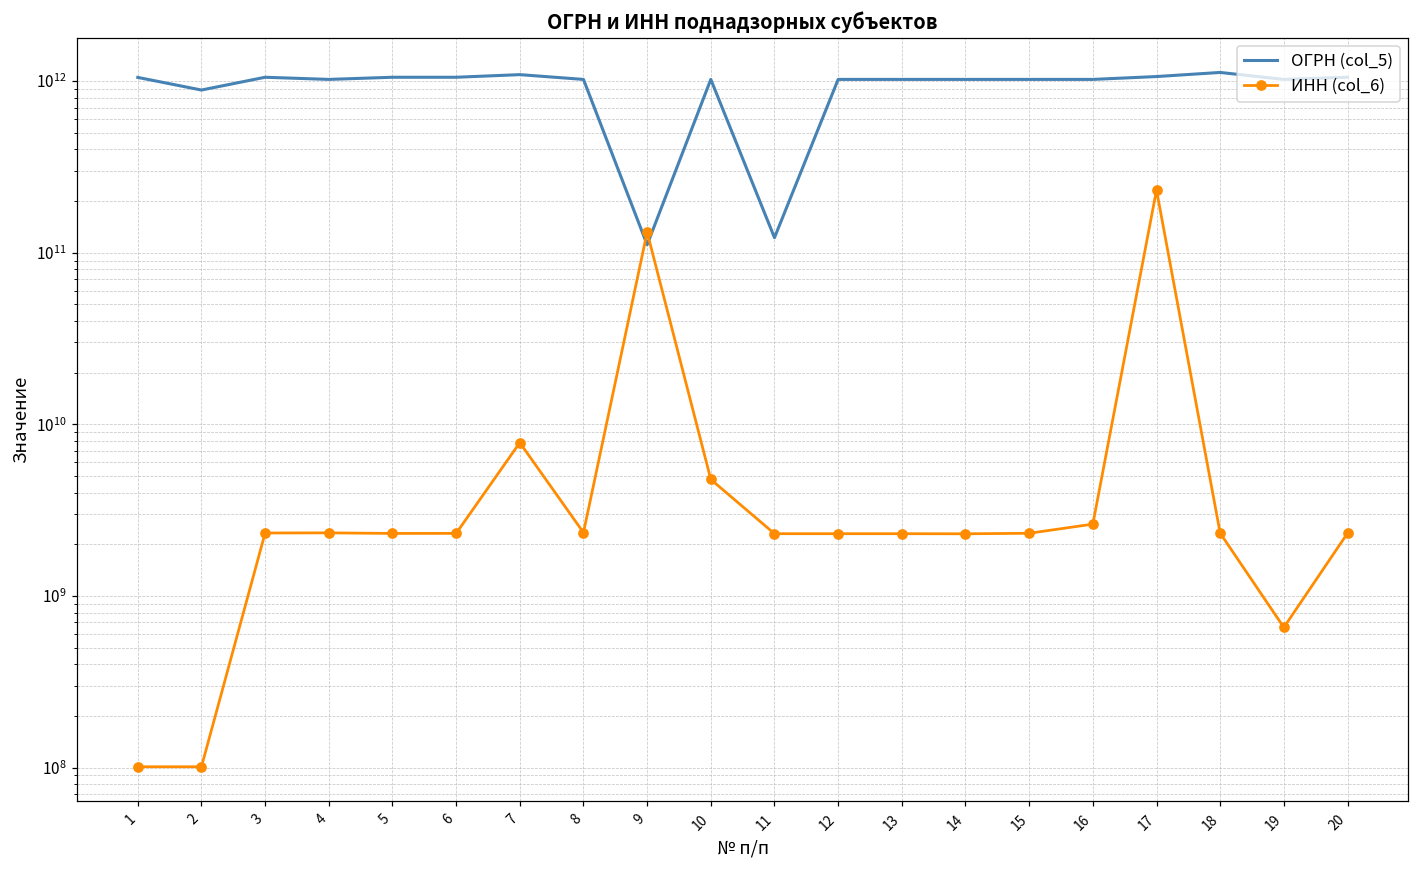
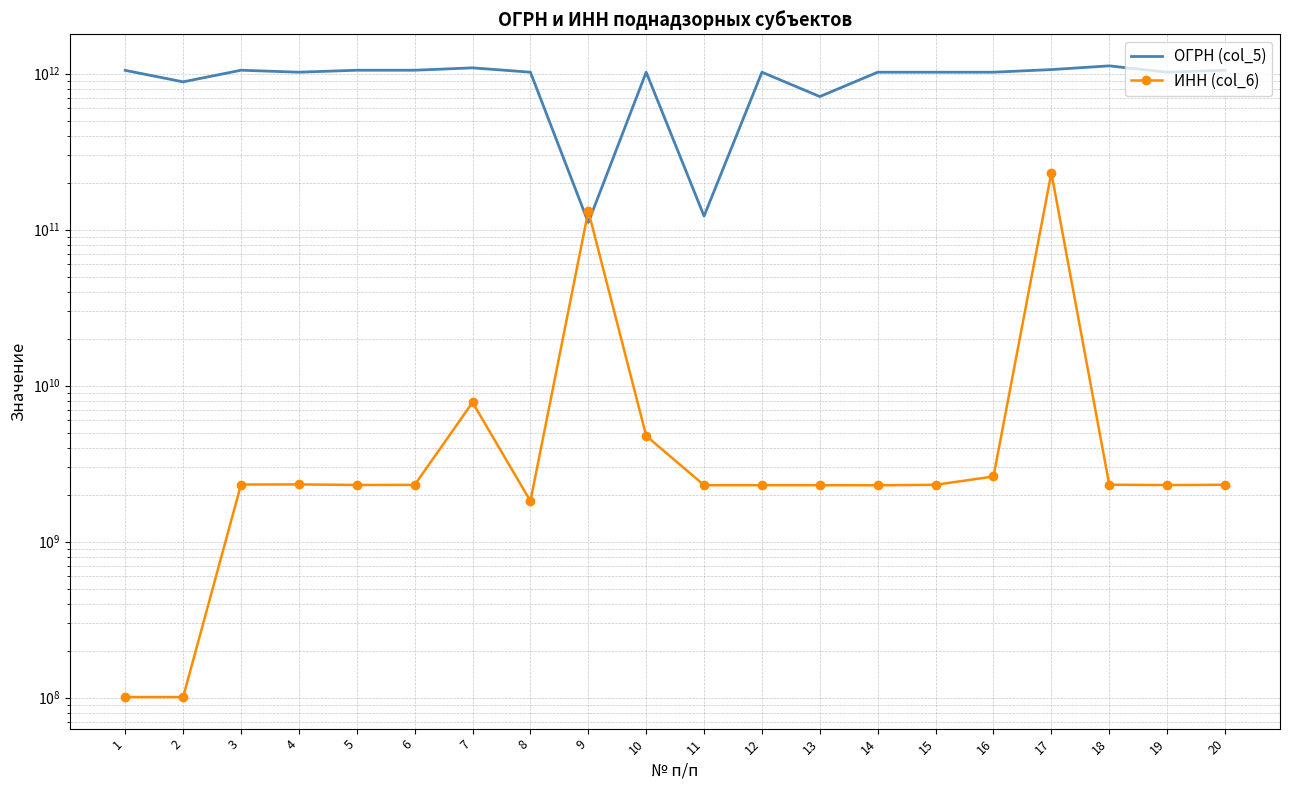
ИНН (col_6), 8: 2300000000 -> 1800000000
ОГРН (col_5), 13: 1000000000000 -> 700000000000
ИНН (col_6), 19: 660000000 -> 2300000000
